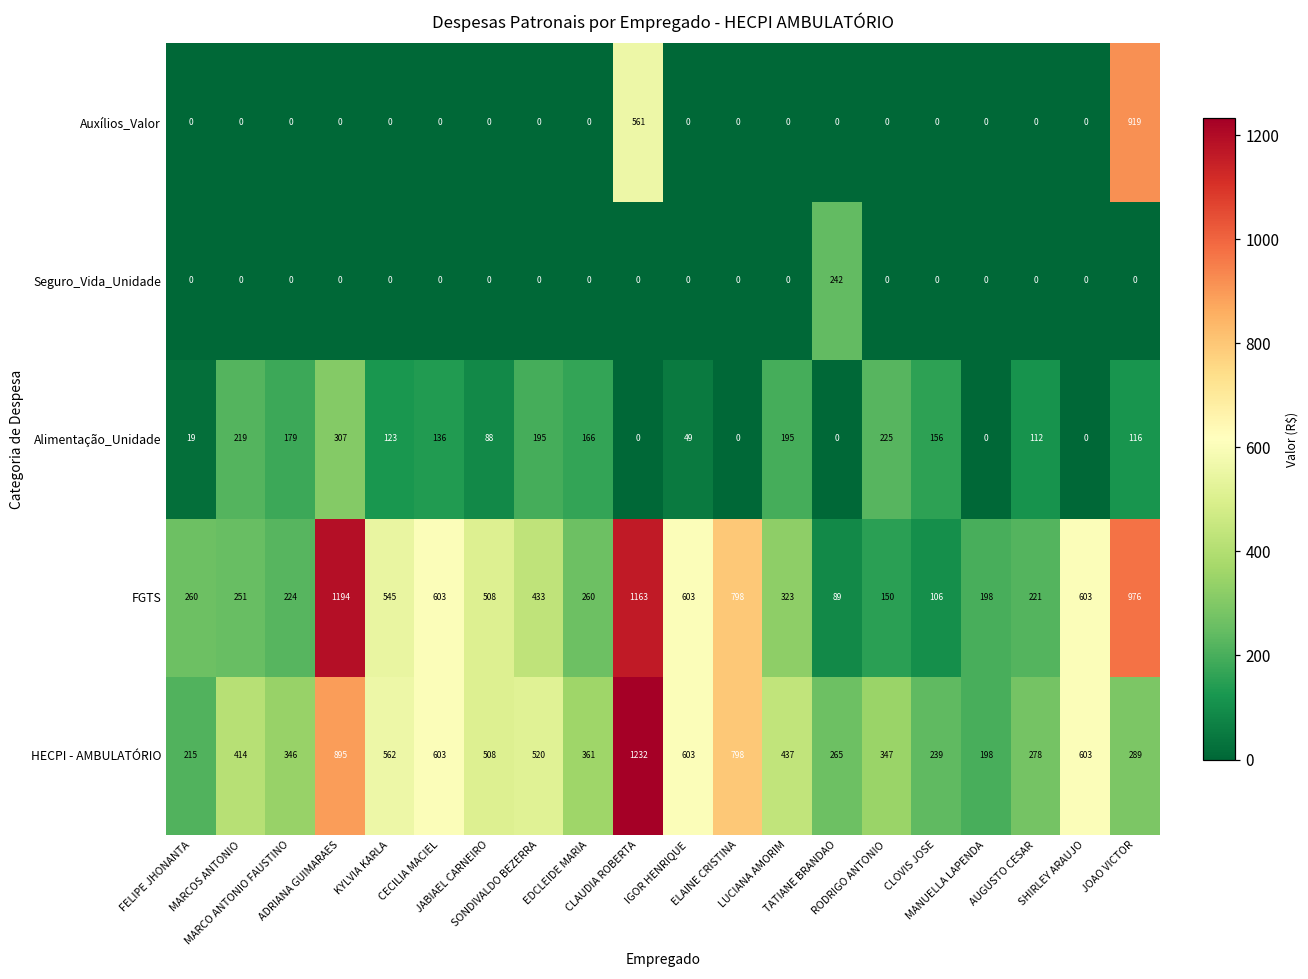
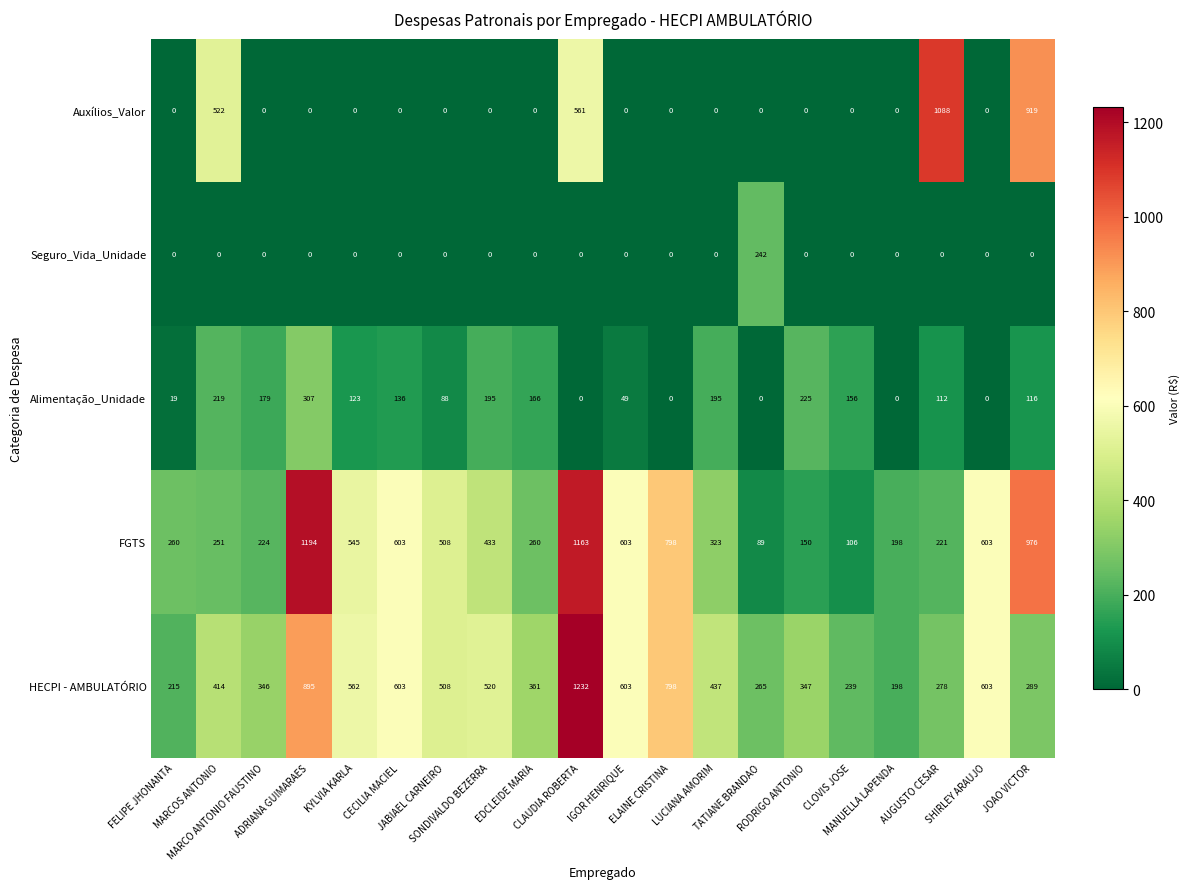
Auxílios_Valor, MARCOS ANTONIO: 0 -> 522
Auxílios_Valor, AUGUSTO CESAR: 0 -> 1088
